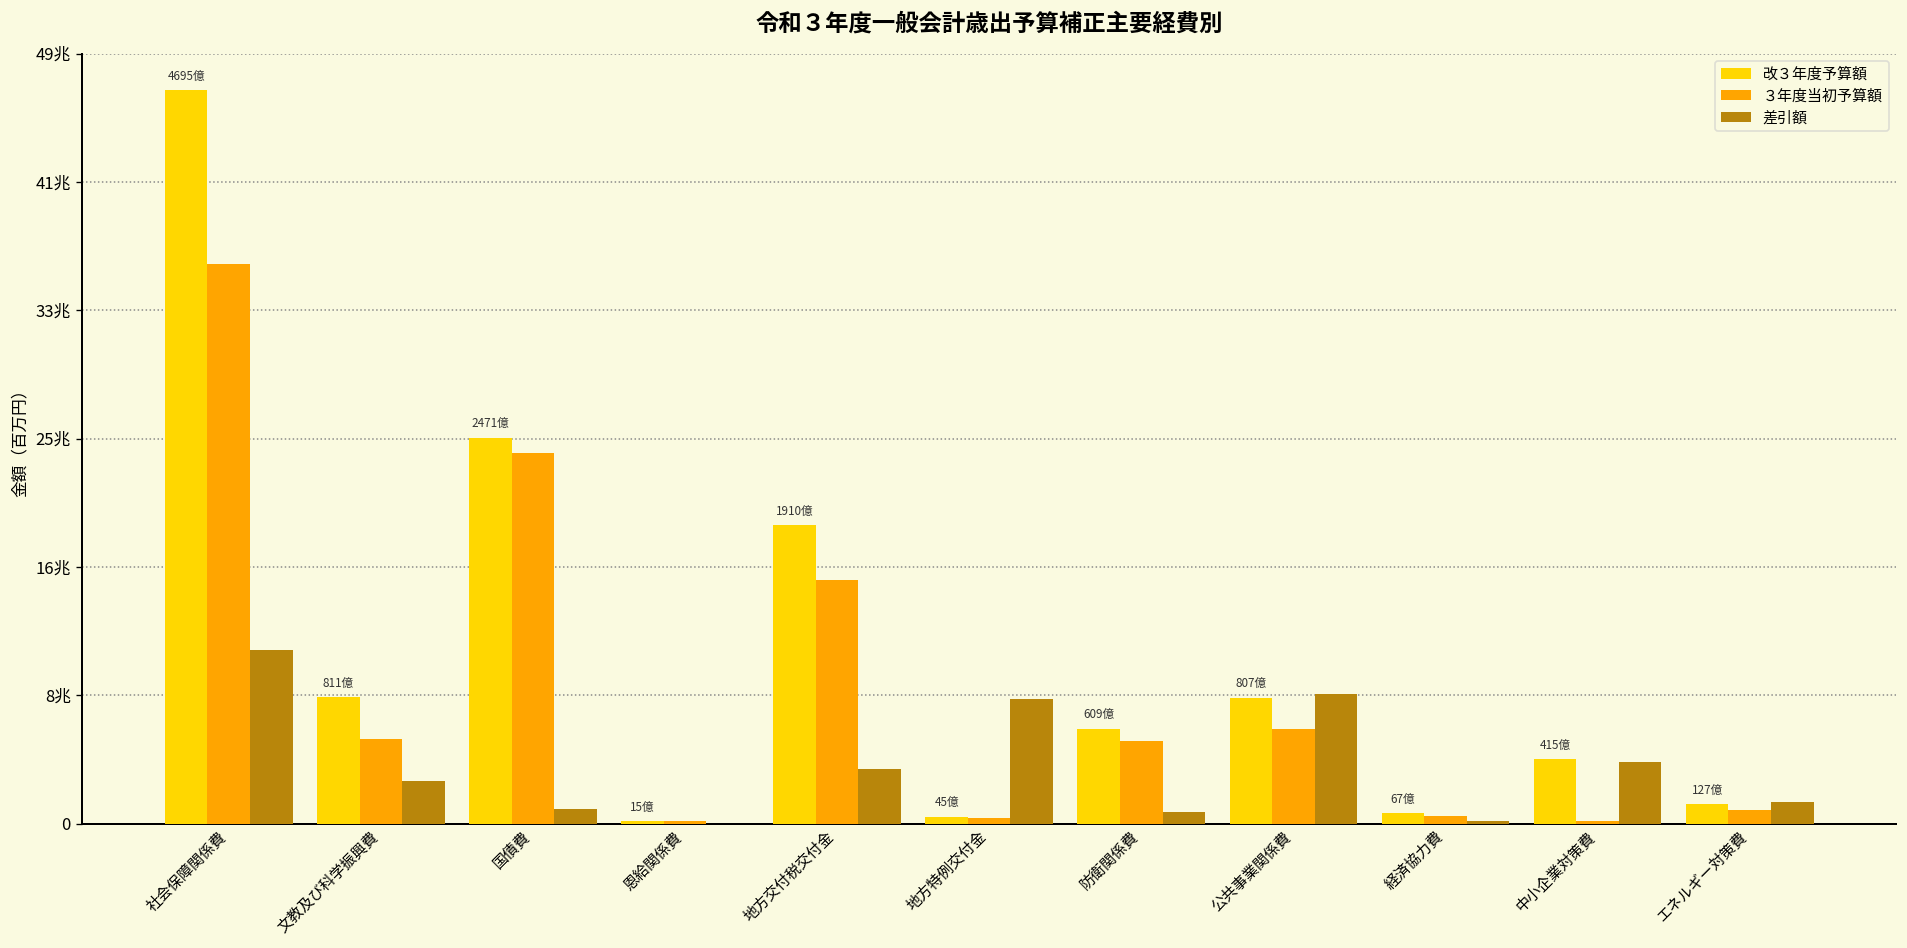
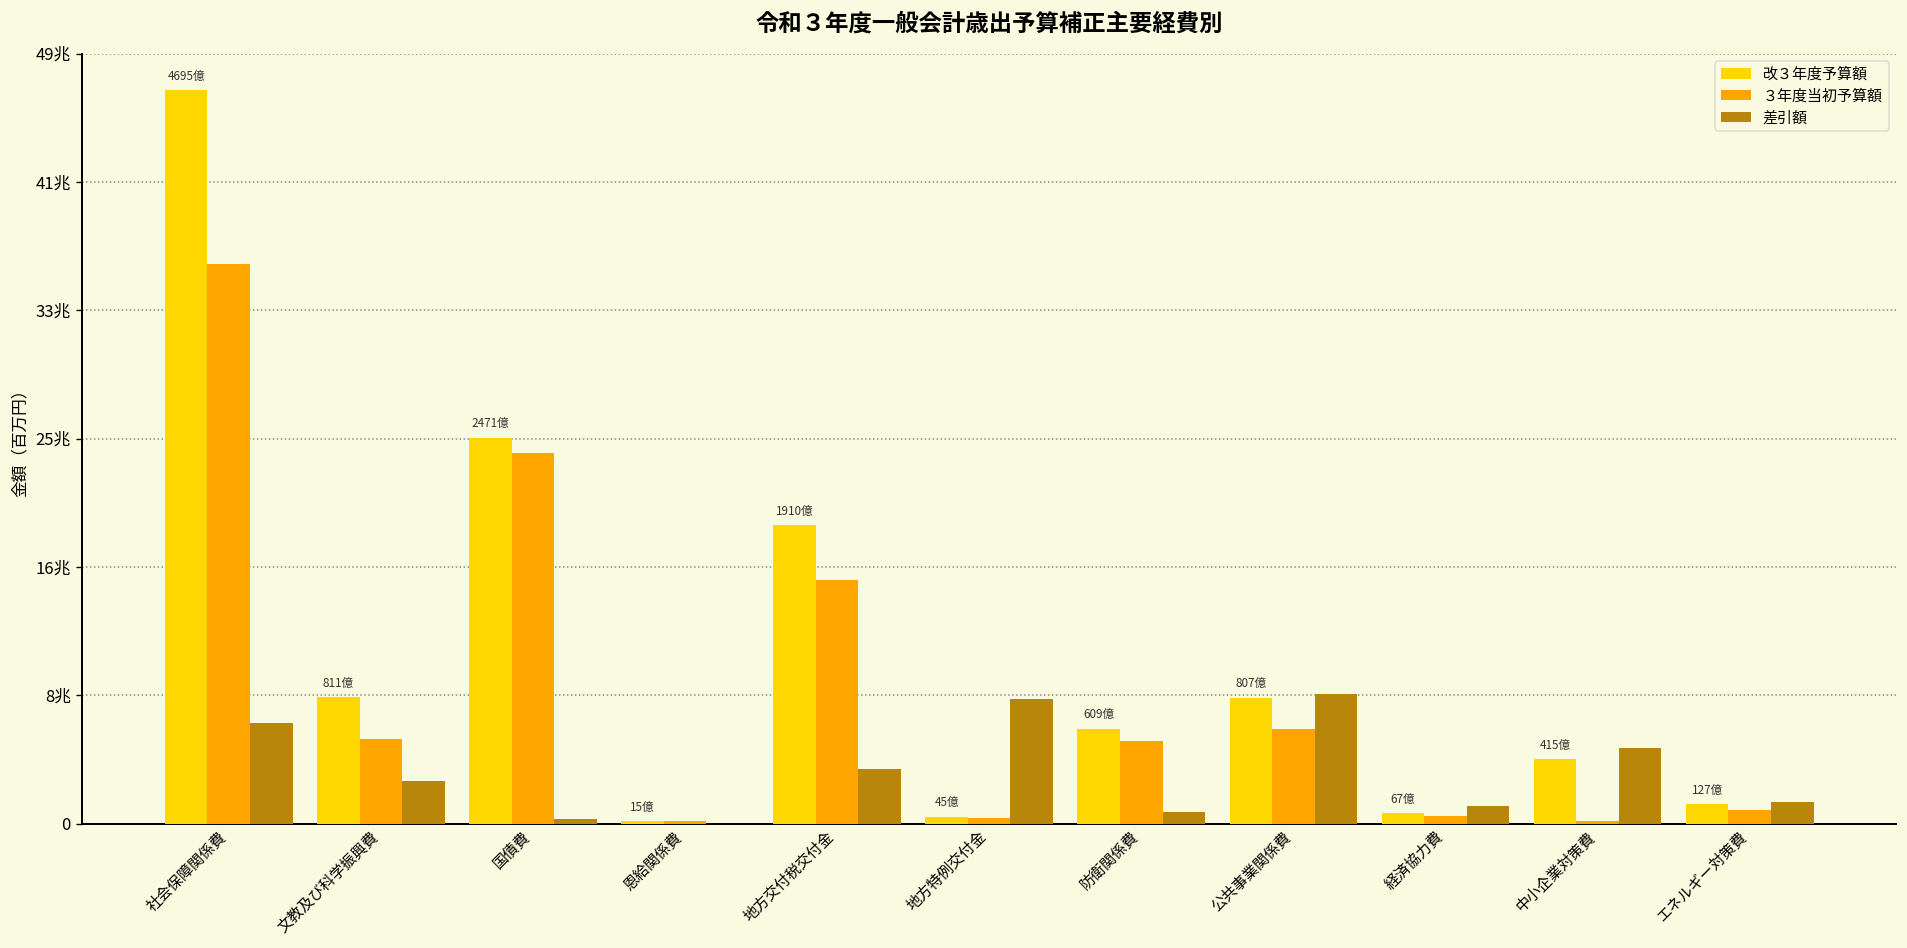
差引額, 社会保障関係費: 11.1兆 -> 6.4兆
差引額, 国債費: 0.9兆 -> 0.3兆
差引額, 経済協力費: 0.2兆 -> 1.1兆
差引額, 中小企業対策費: 4.0兆 -> 4.9兆
